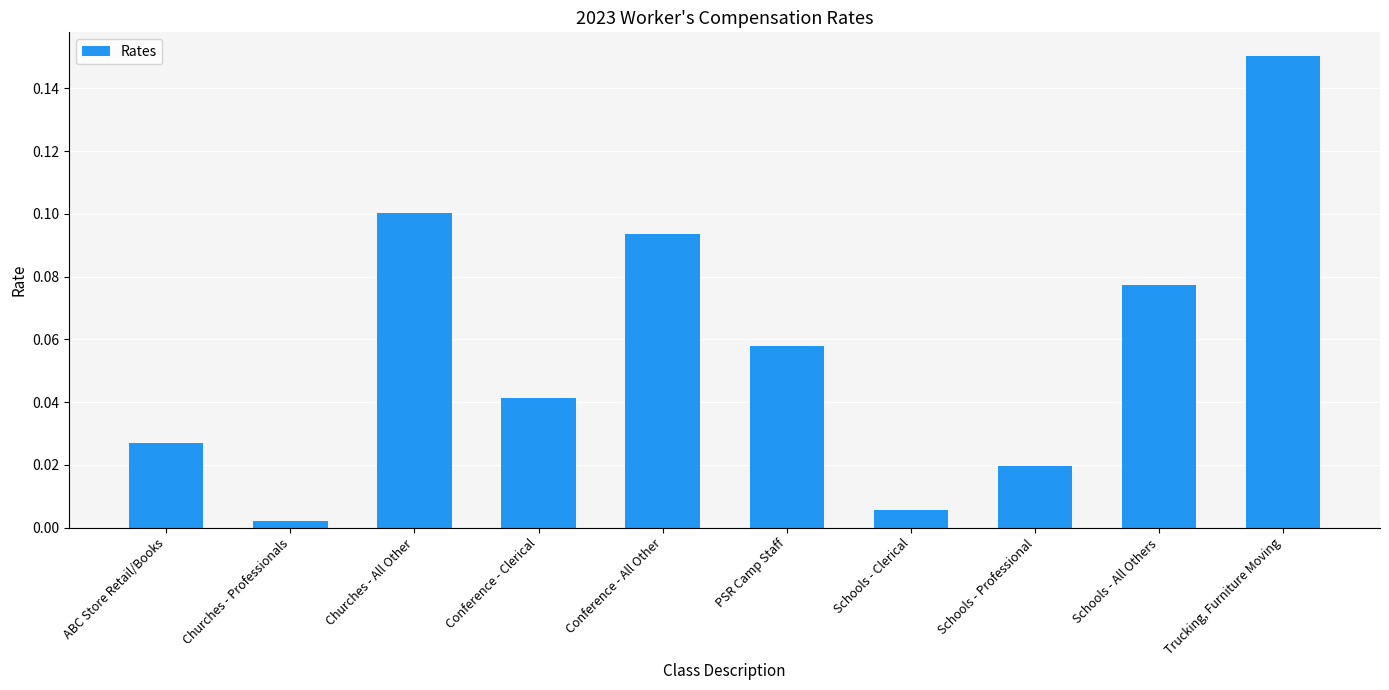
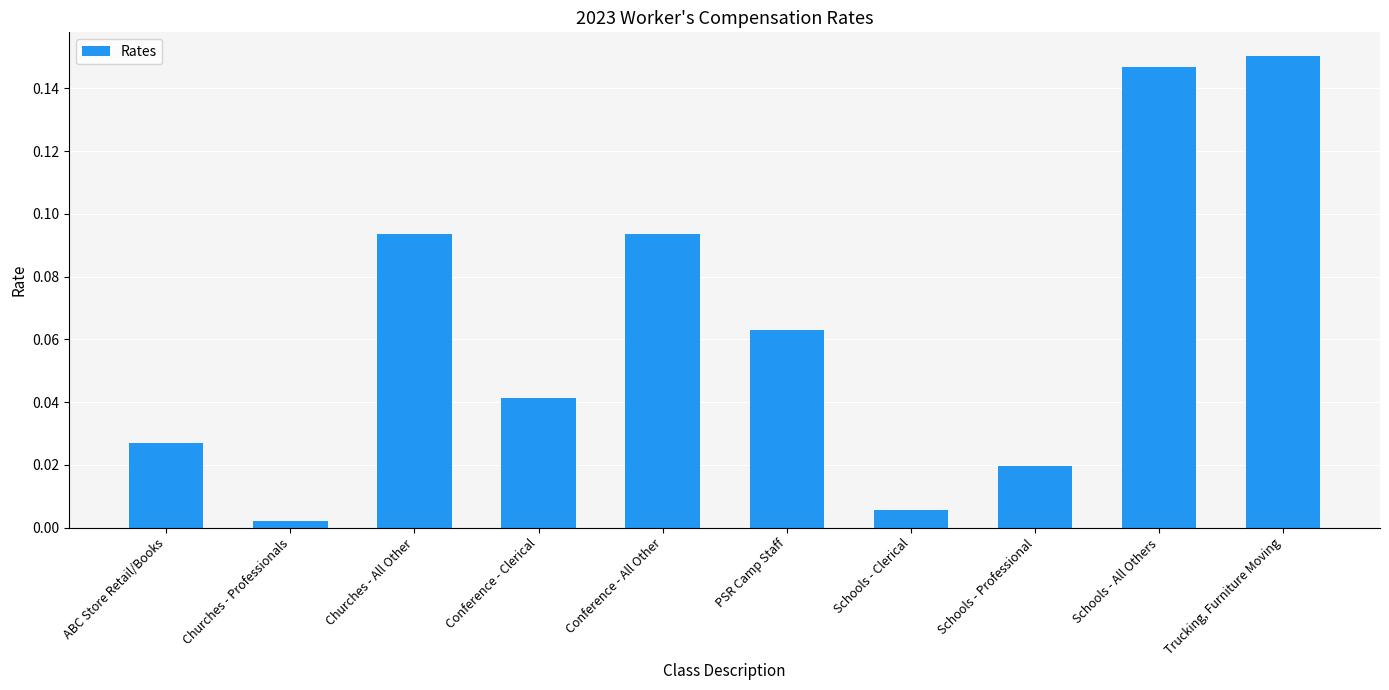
Churches - All Other: 0.100 -> 0.094
PSR Camp Staff: 0.058 -> 0.063
Schools - All Others: 0.077 -> 0.147
